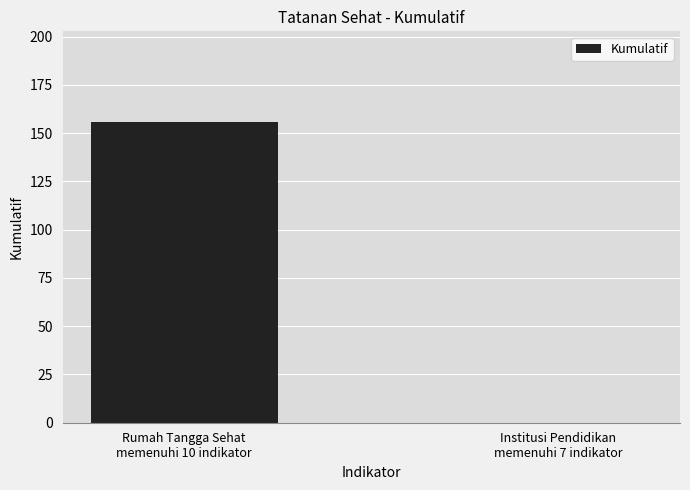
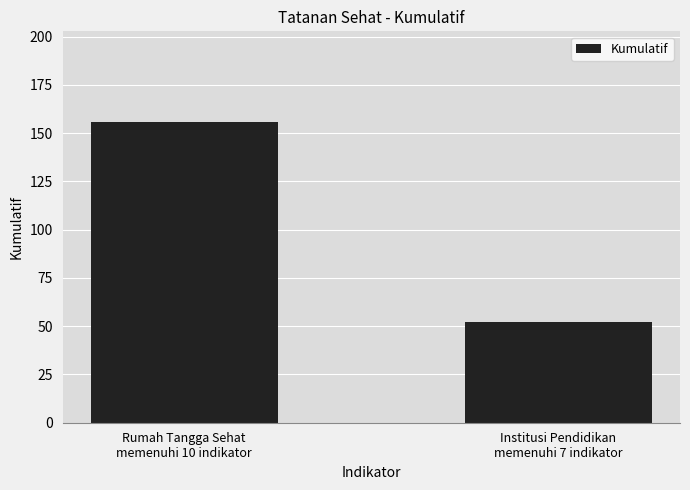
Institusi Pendidikan memenuhi 7 indikator: 0 -> 52
